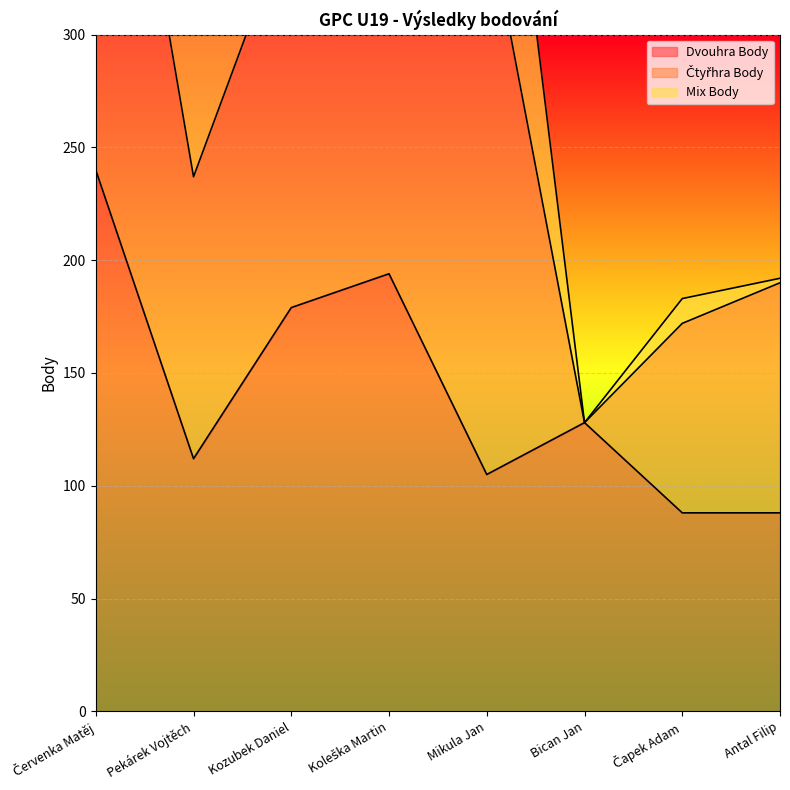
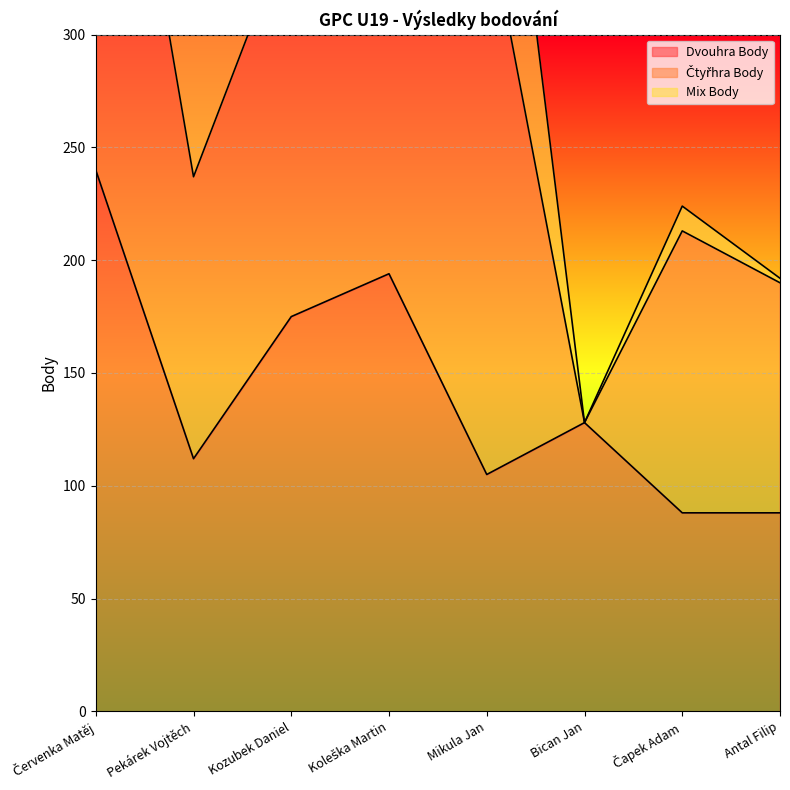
Dvouhra Body, Kozubek Daniel: 179 -> 175
Čtyřhra Body, Čapek Adam: 84 -> 125
